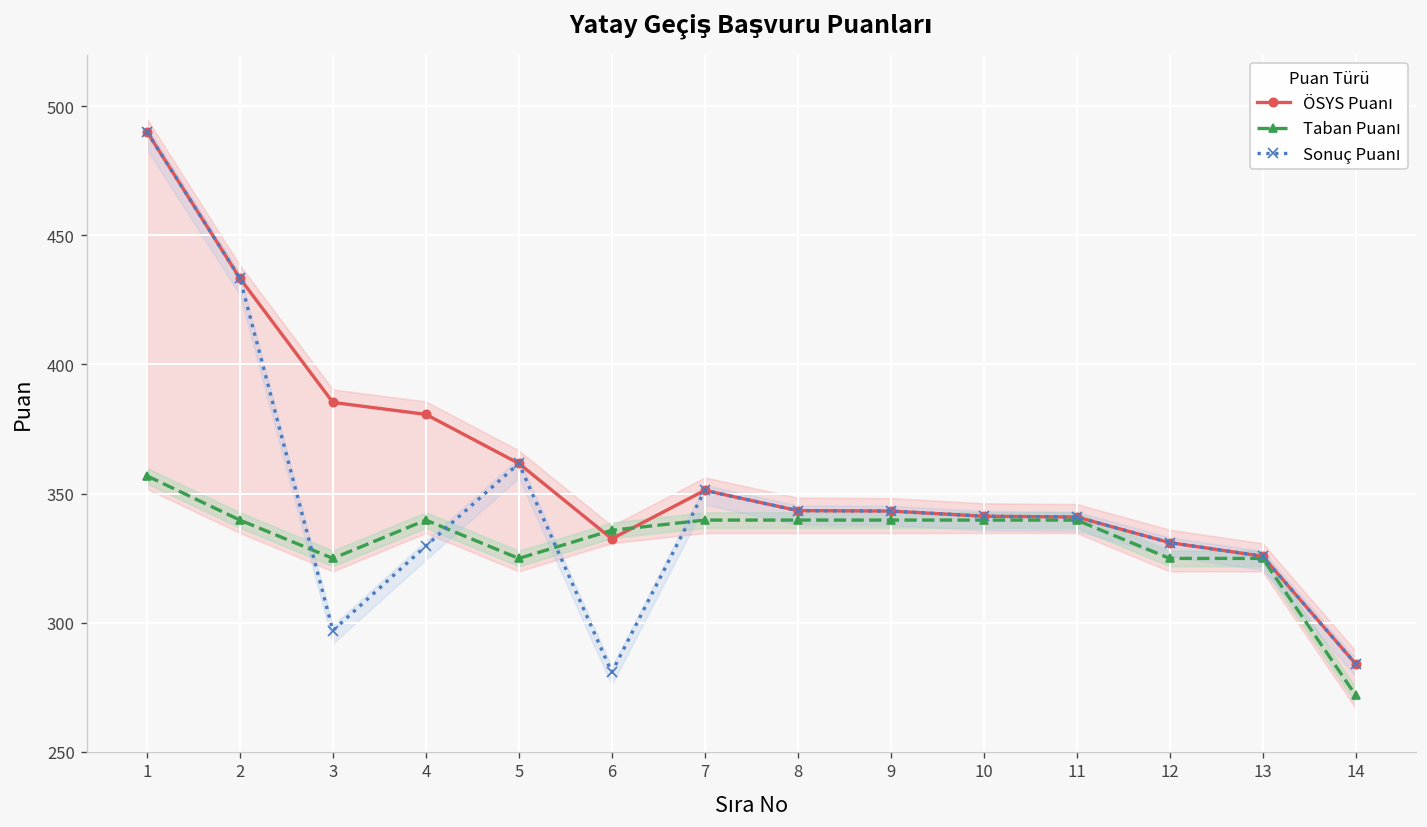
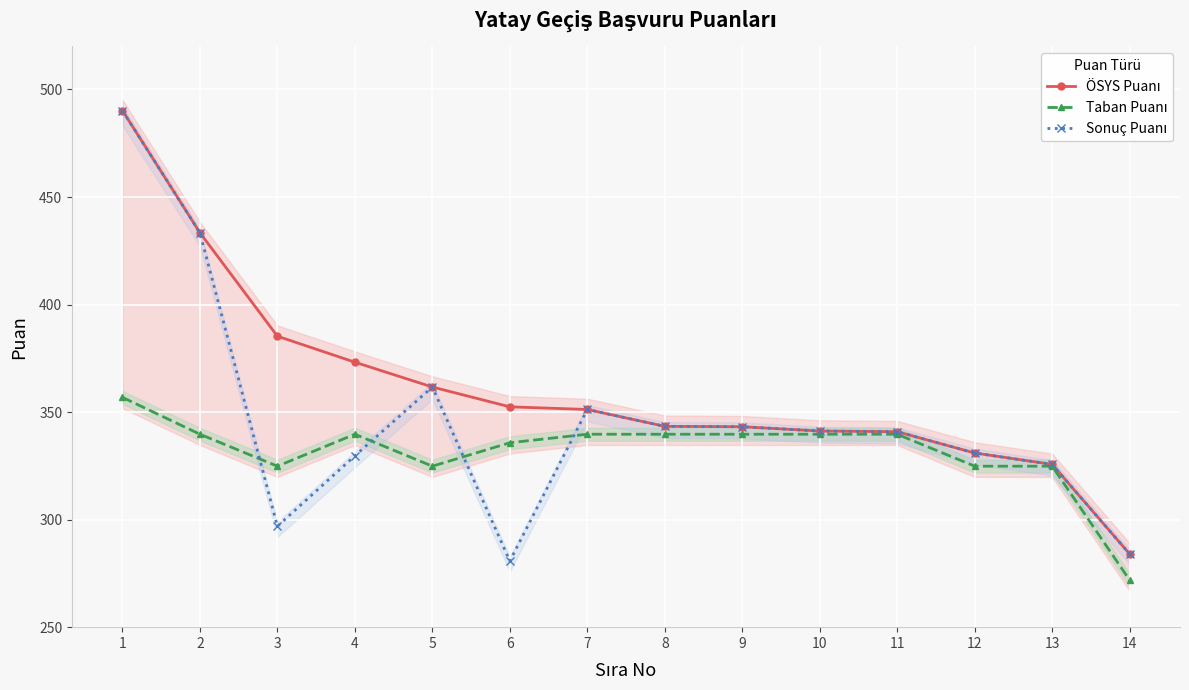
ÖSYS Puanı, 4: 381 -> 373
ÖSYS Puanı, 6: 332 -> 352
